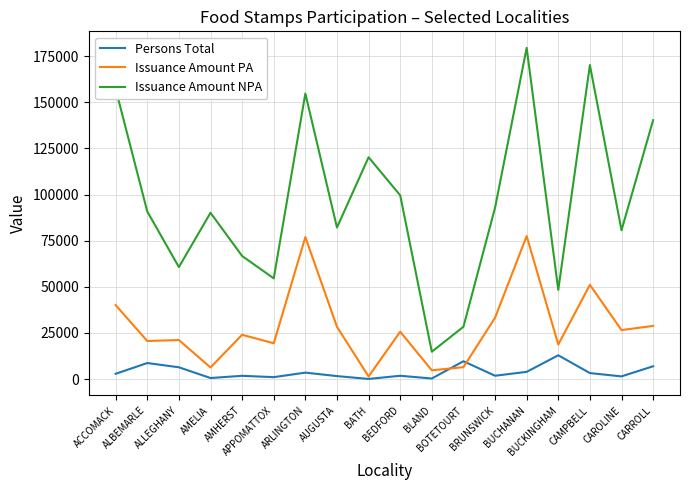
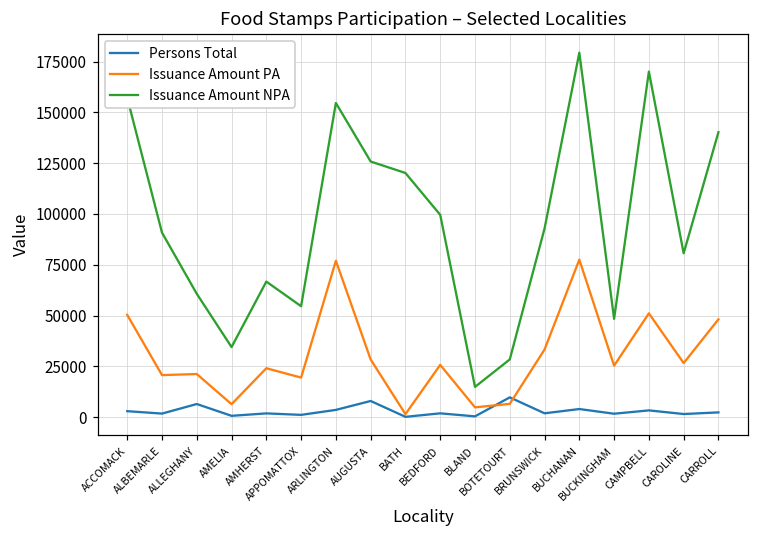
Issuance Amount PA, ACCOMACK: 40000 -> 50000
Persons Total, ALBEMARLE: 9000 -> 2000
Issuance Amount NPA, AMELIA: 90000 -> 34000
Persons Total, AUGUSTA: 2000 -> 8000
Issuance Amount NPA, AUGUSTA: 82000 -> 126000
Persons Total, BUCKINGHAM: 13000 -> 2000
Issuance Amount PA, BUCKINGHAM: 19000 -> 25000
Persons Total, CARROLL: 7000 -> 2000
Issuance Amount PA, CARROLL: 29000 -> 48000
